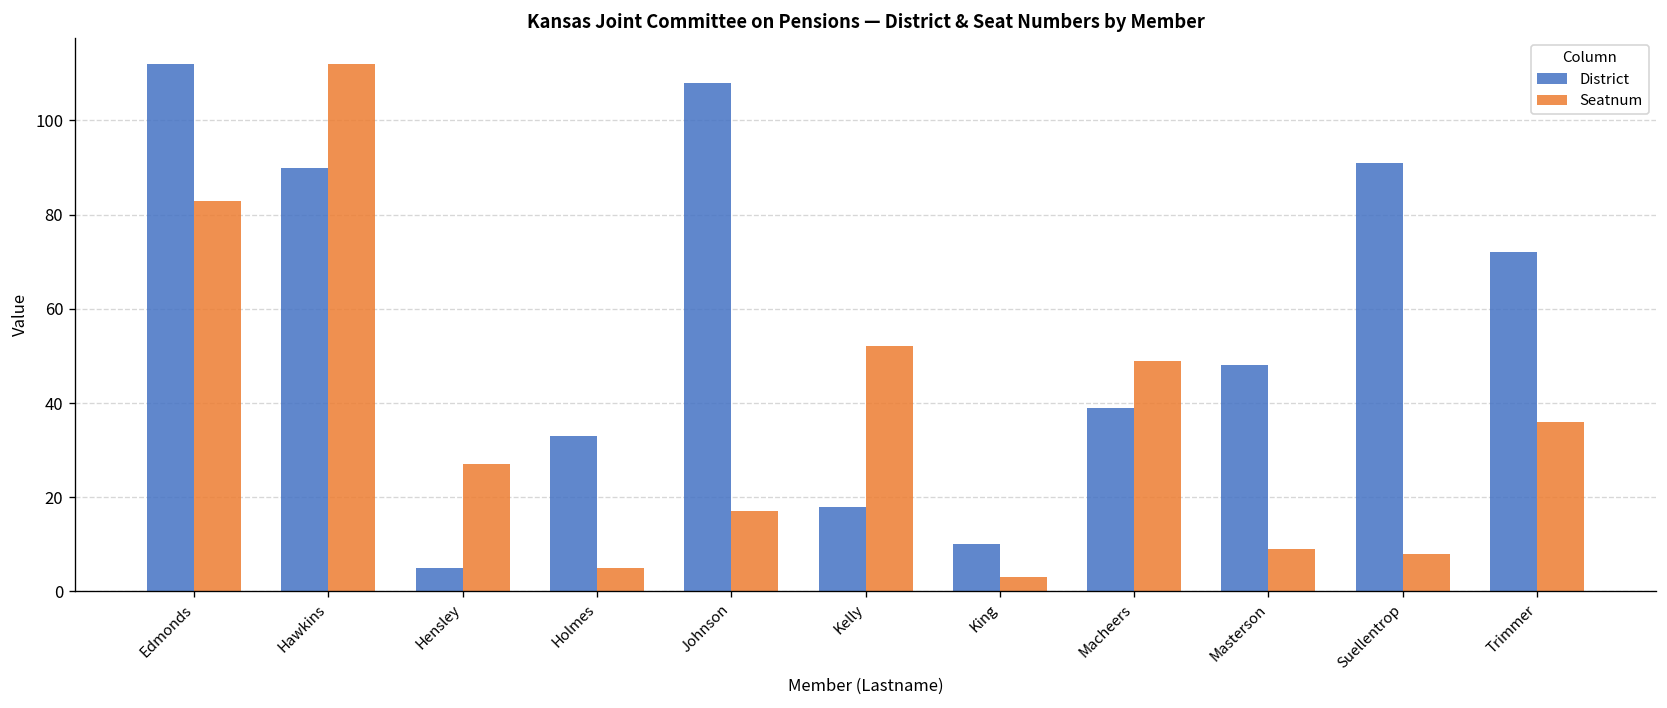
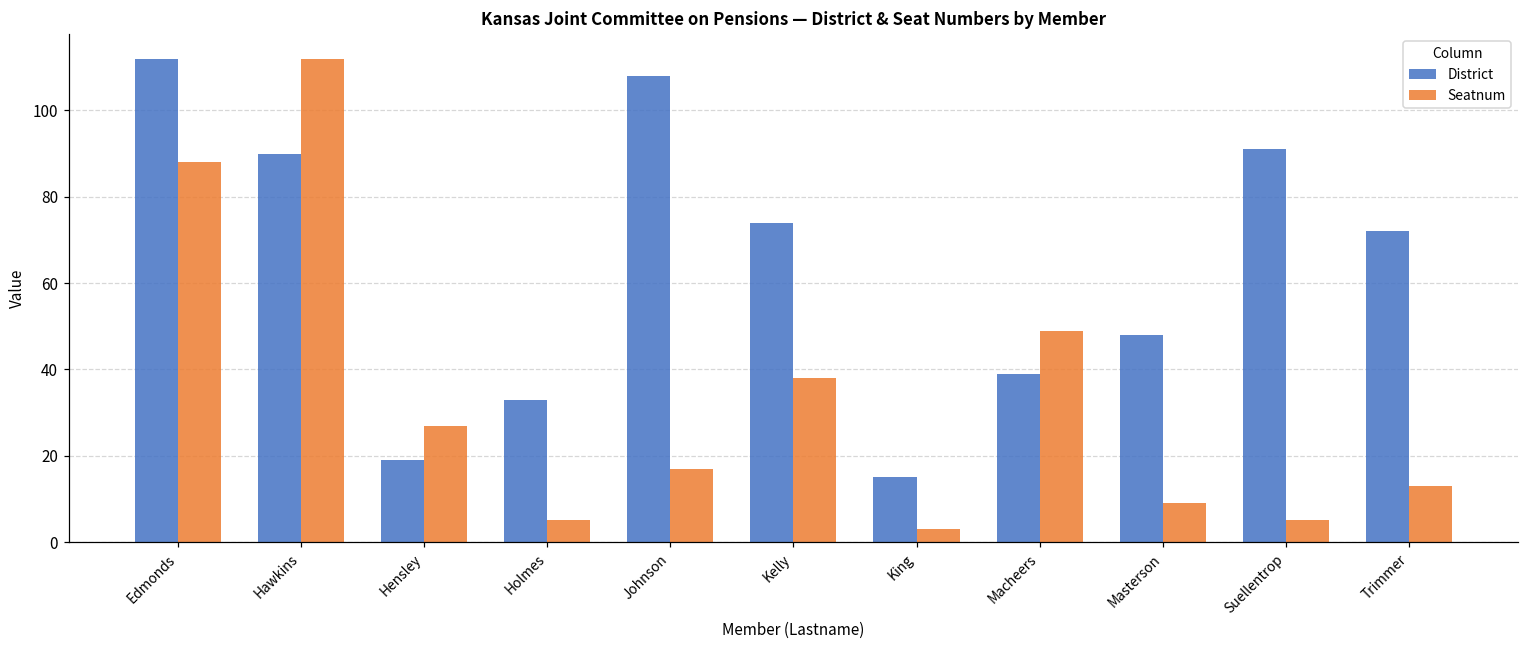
Seatnum, Edmonds: 83 -> 88
District, Hensley: 5 -> 19
District, Kelly: 18 -> 74
Seatnum, Kelly: 52 -> 38
District, King: 10 -> 15
Seatnum, Suellentrop: 8 -> 5
Seatnum, Trimmer: 36 -> 13
